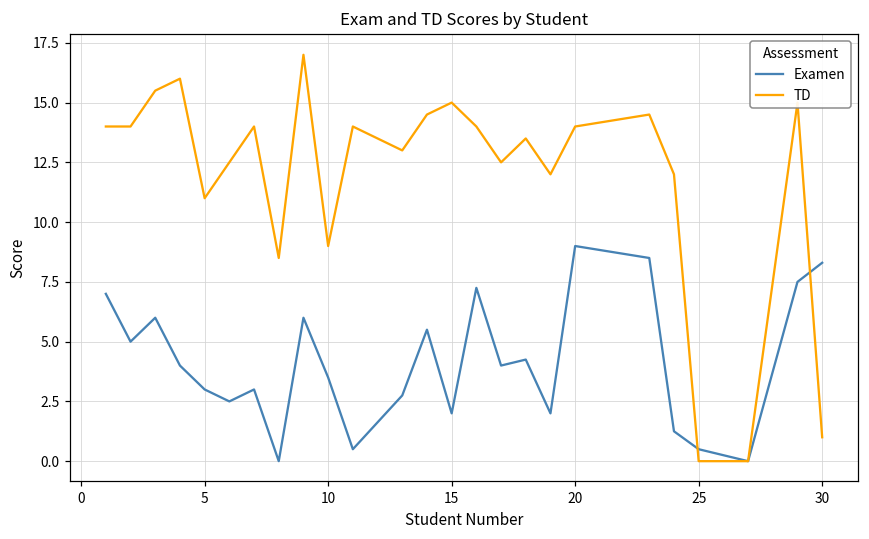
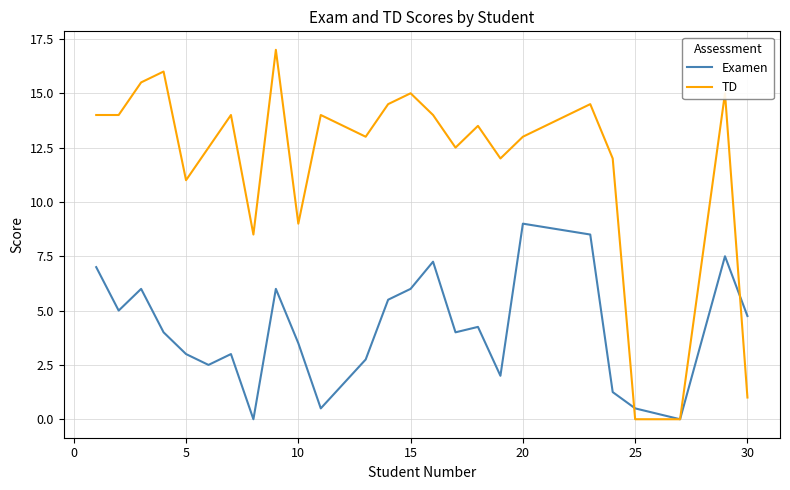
Examen, 15: 2 -> 6
TD, 20: 14 -> 13
Examen, 30: 8.3 -> 4.8
